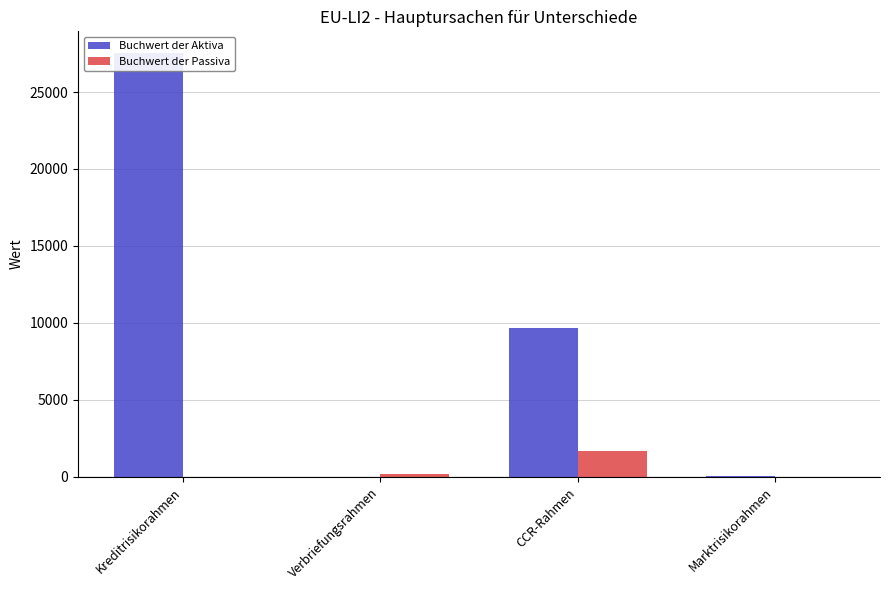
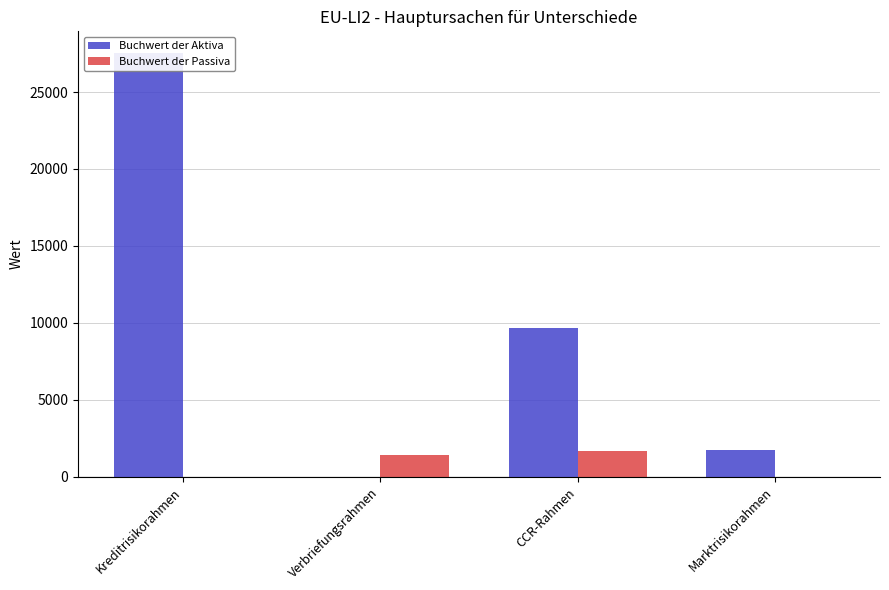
Buchwert der Passiva, Verbriefungsrahmen: 200 -> 1400
Buchwert der Aktiva, Marktrisikorahmen: 0 -> 1700
